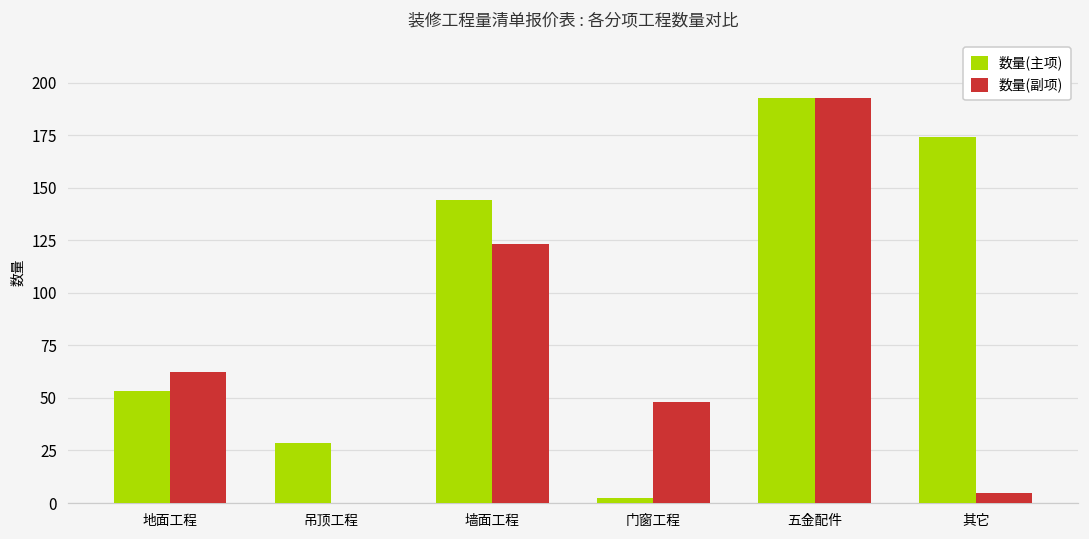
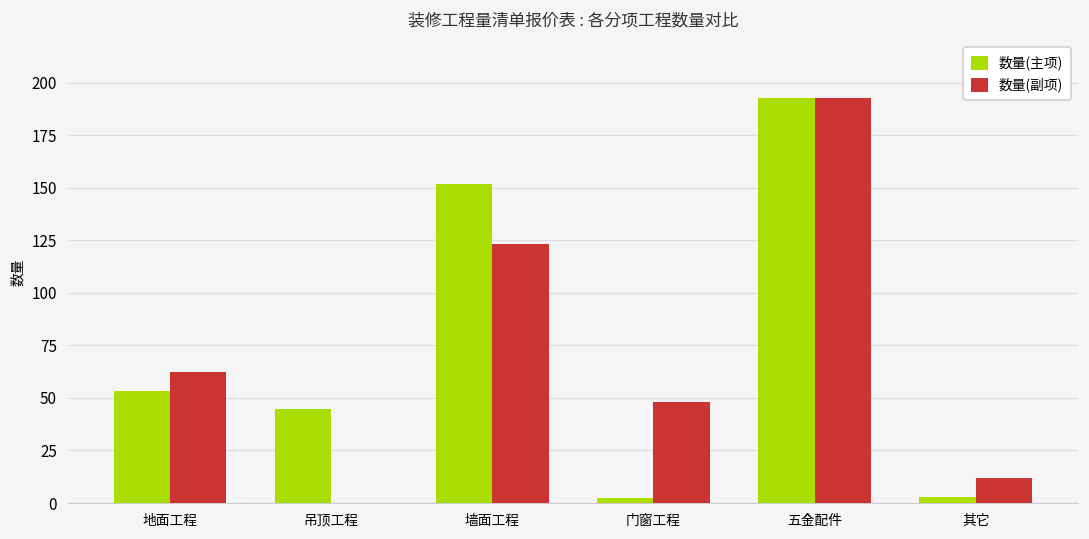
数量(主项), 吊顶工程: 28 -> 45
数量(主项), 墙面工程: 144 -> 152
数量(主项), 其它: 174 -> 3
数量(副项), 其它: 5 -> 12
